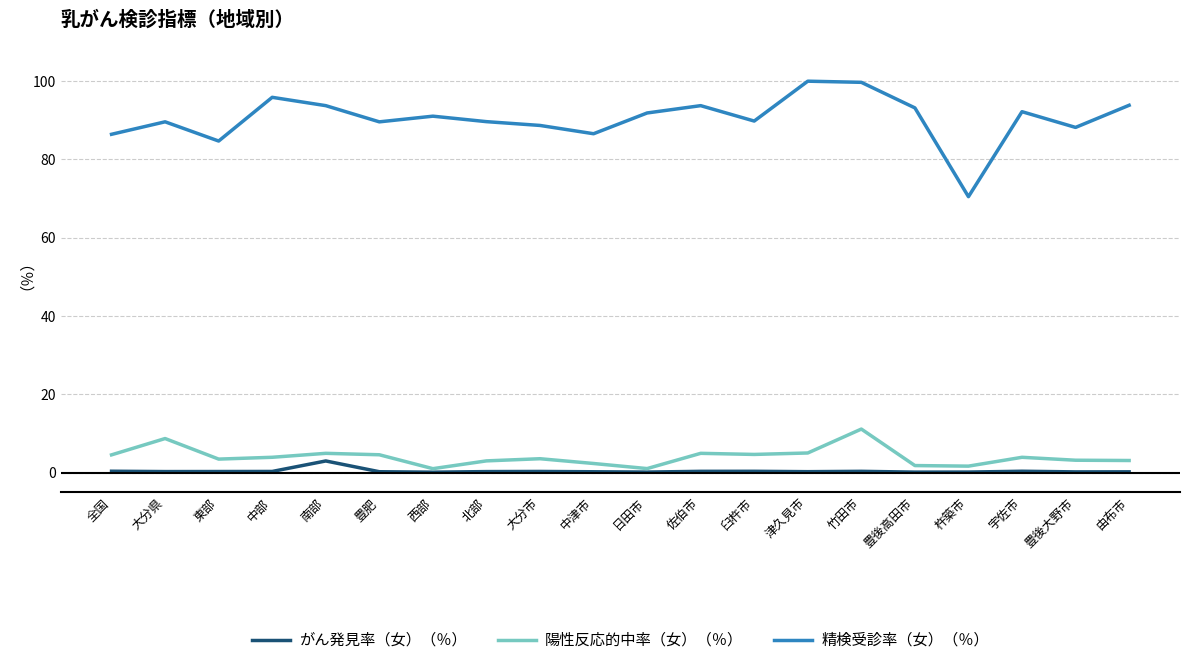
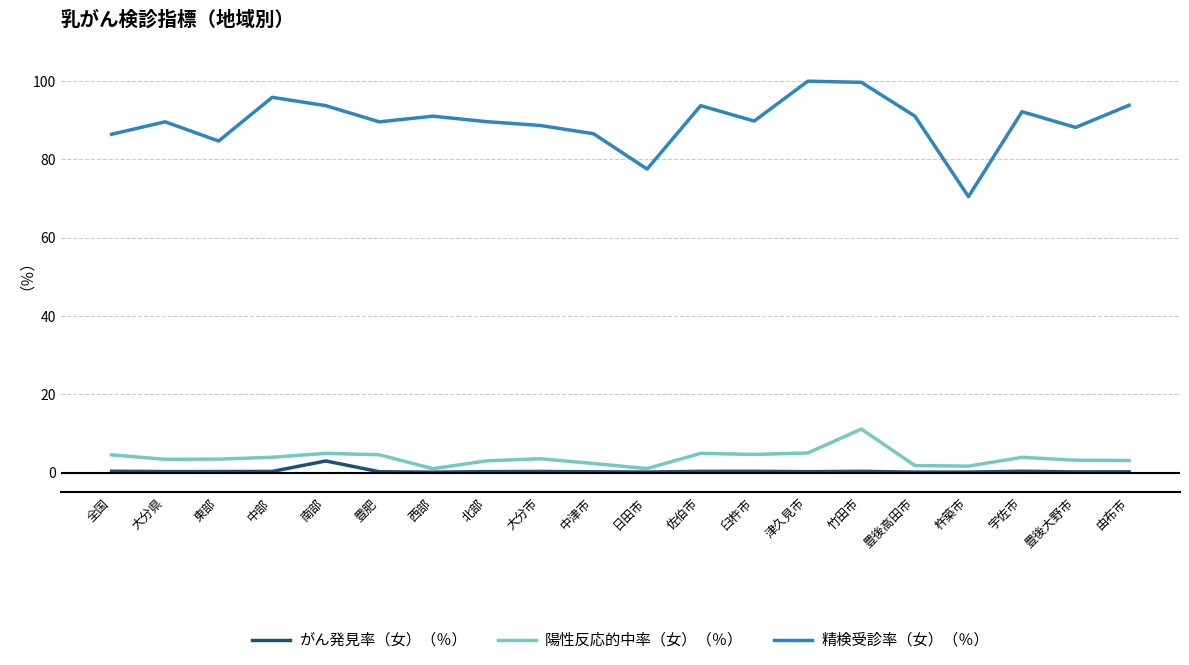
陽性反応的中率（女）（％）, 大分県: 9 -> 3
精検受診率（女）（％）, 日田市: 92 -> 78
精検受診率（女）（％）, 豊後高田市: 93 -> 91
